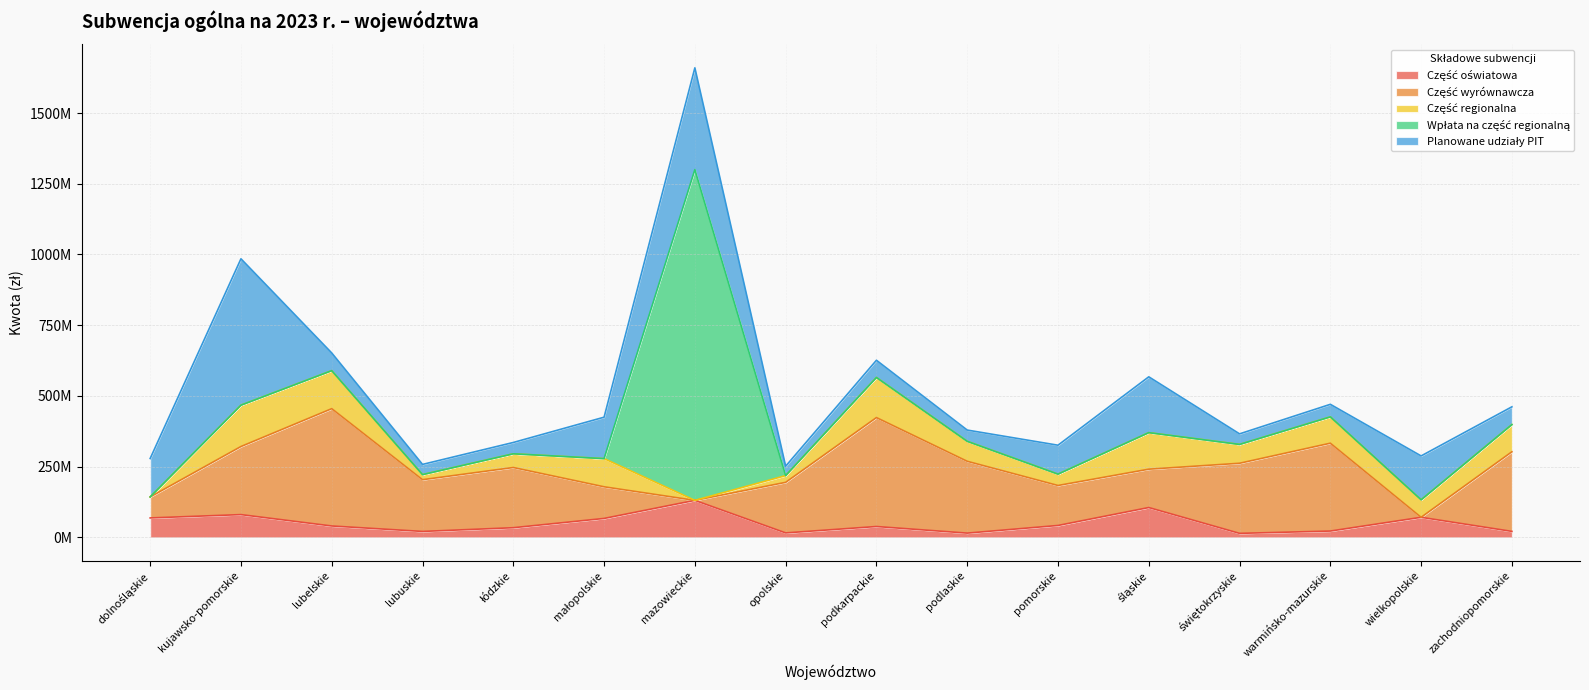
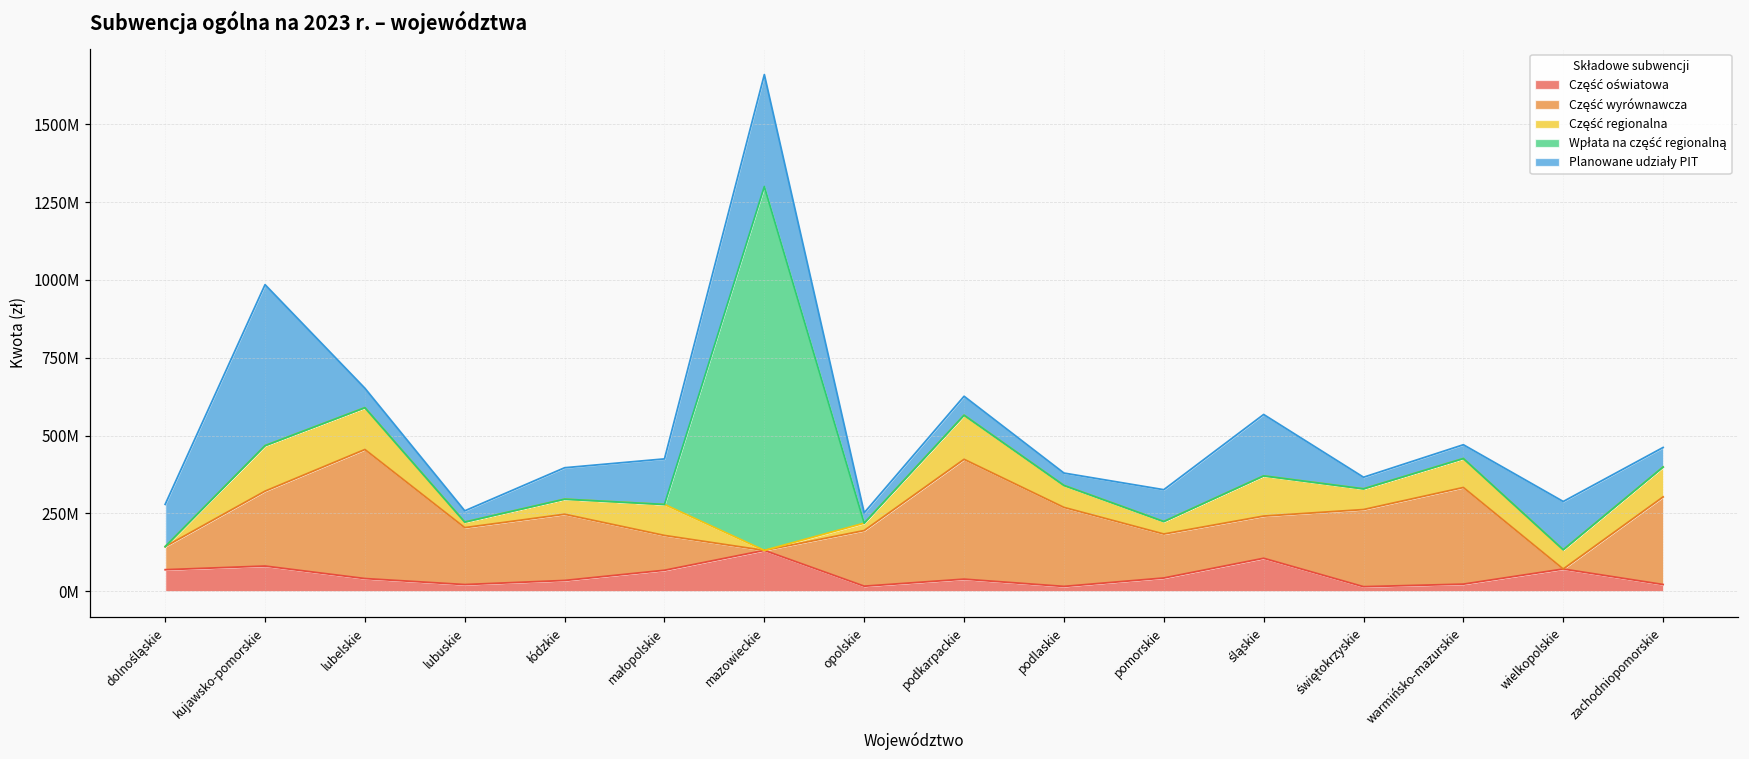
Planowane udziały PIT, łódzkie: 40000000 -> 100000000
